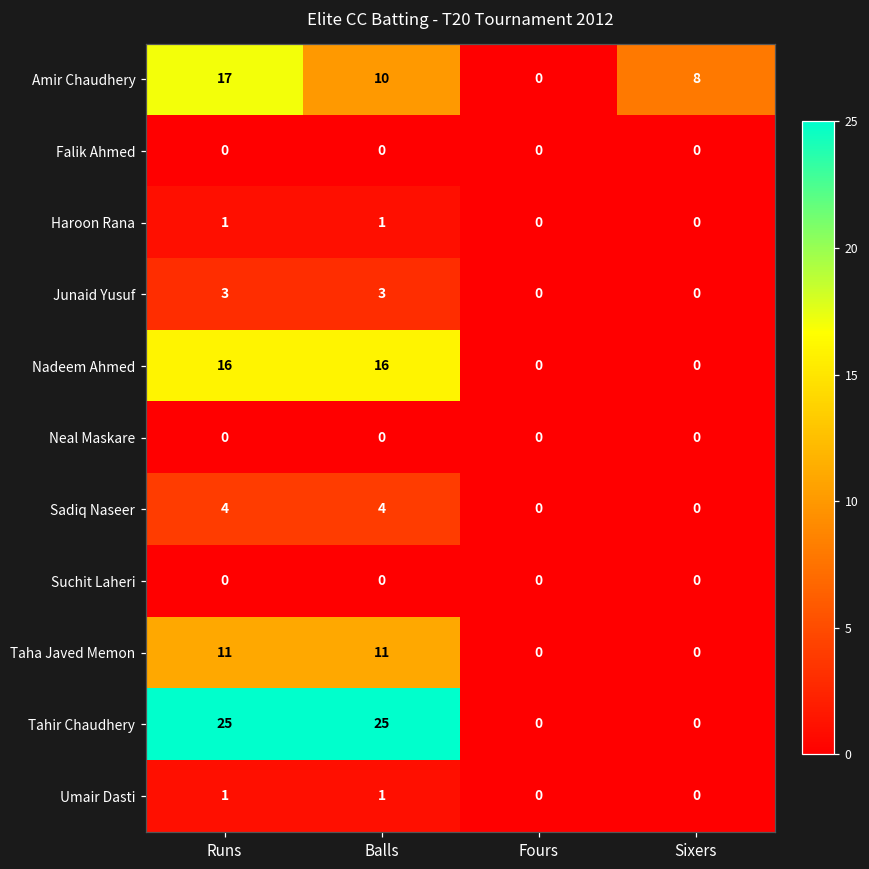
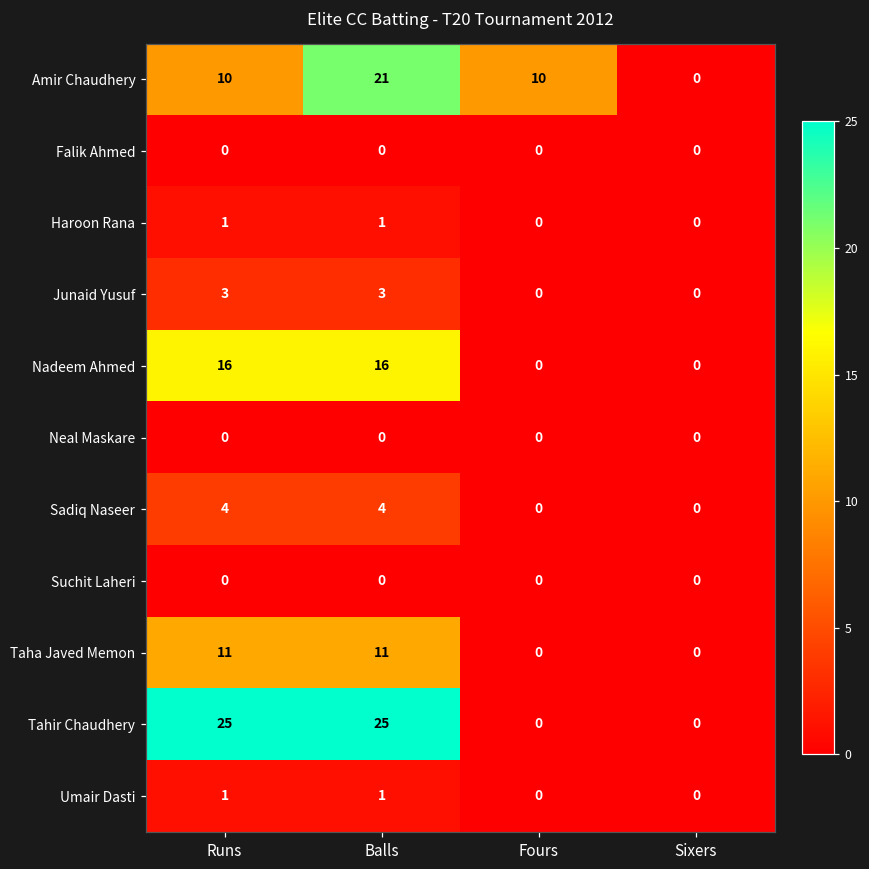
Amir Chaudhery, Runs: 17 -> 10
Amir Chaudhery, Balls: 10 -> 21
Amir Chaudhery, Fours: 0 -> 10
Amir Chaudhery, Sixers: 8 -> 0
